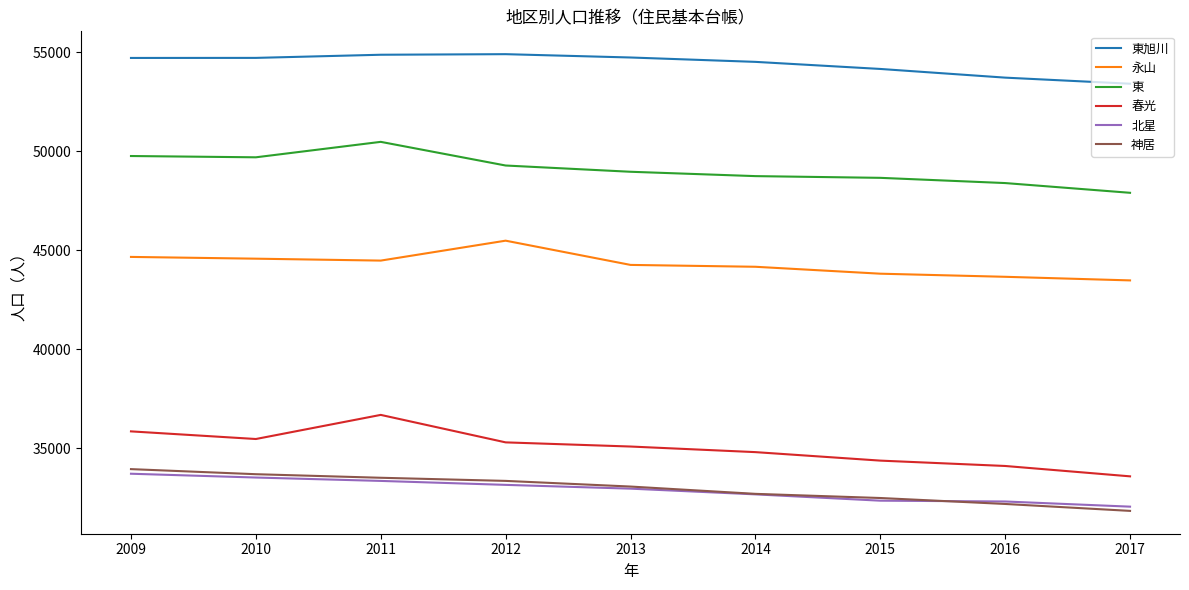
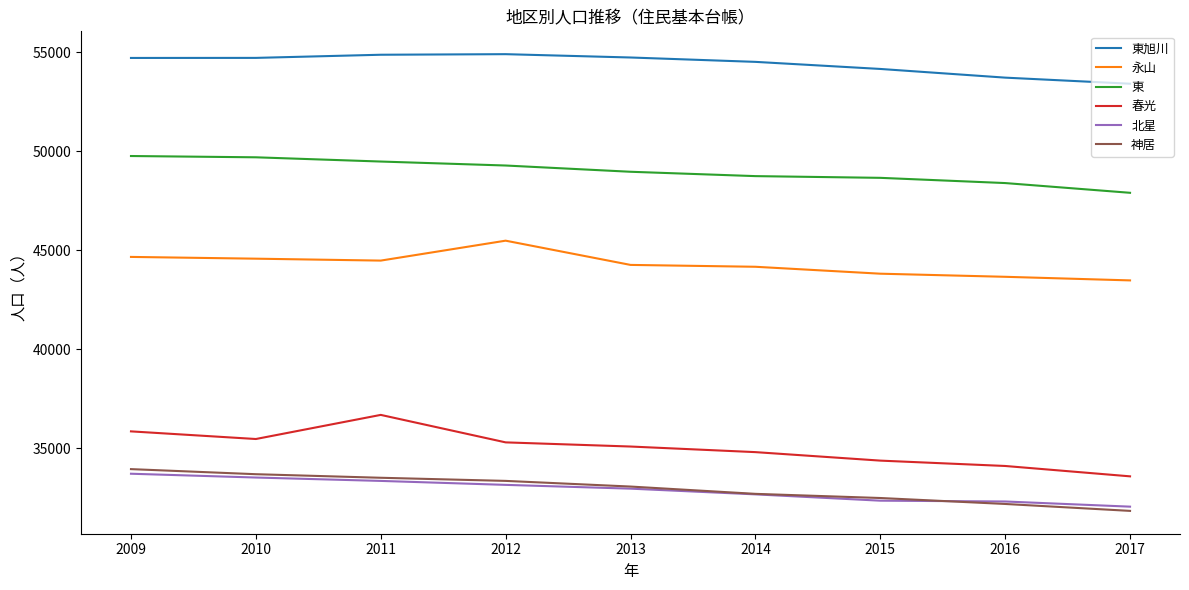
東, 2011: 50500 -> 49500
